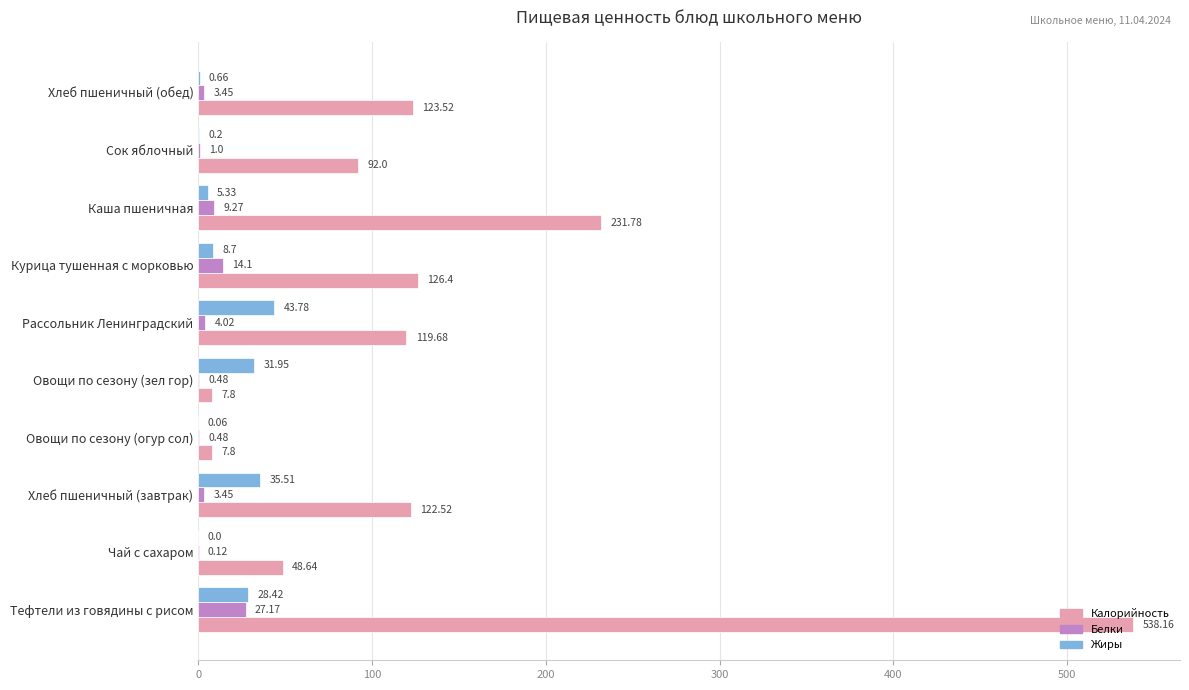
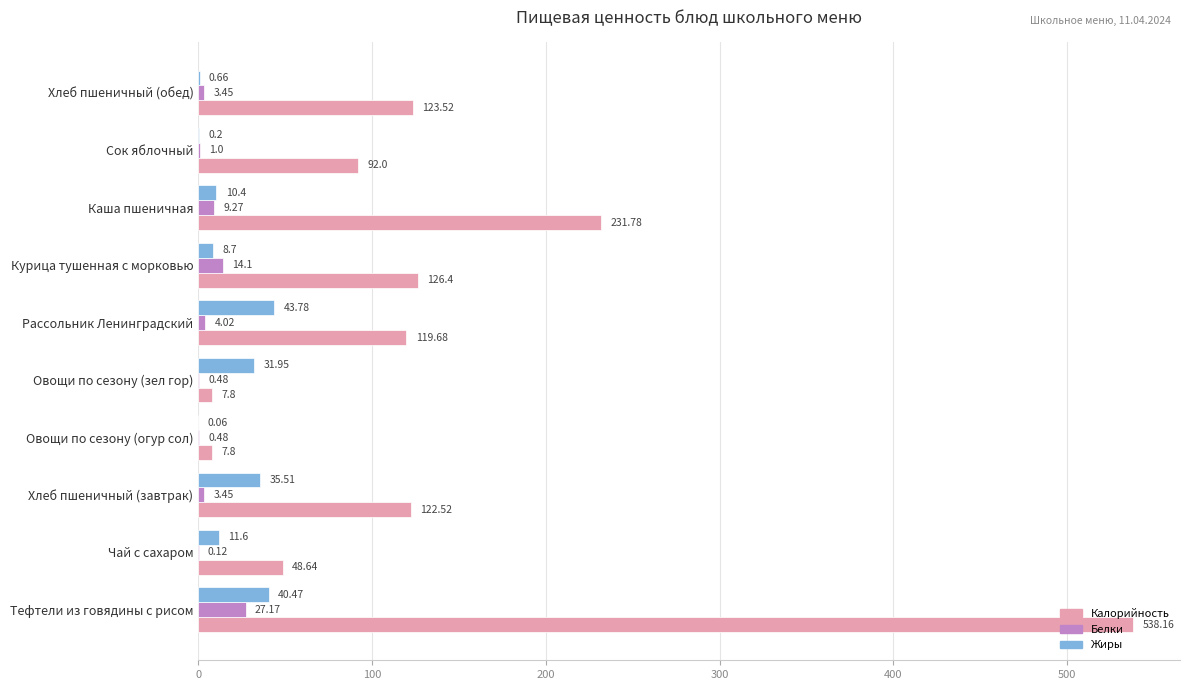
Жиры, Каша пшеничная: 5.33 -> 10.4
Жиры, Чай с сахаром: 0.0 -> 11.6
Жиры, Тефтели из говядины с рисом: 28.42 -> 40.47
